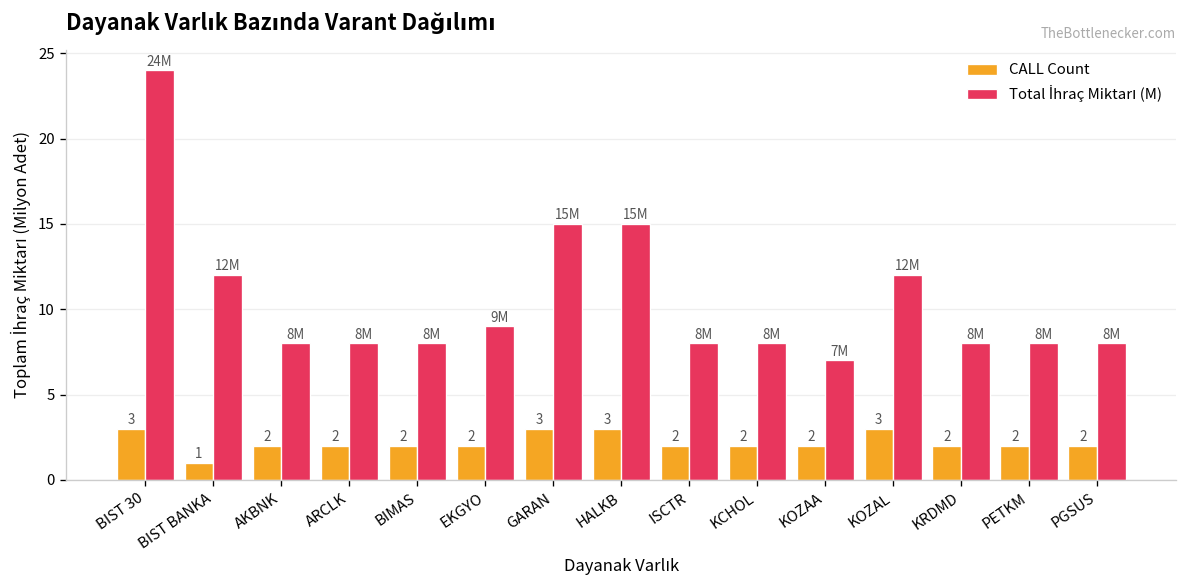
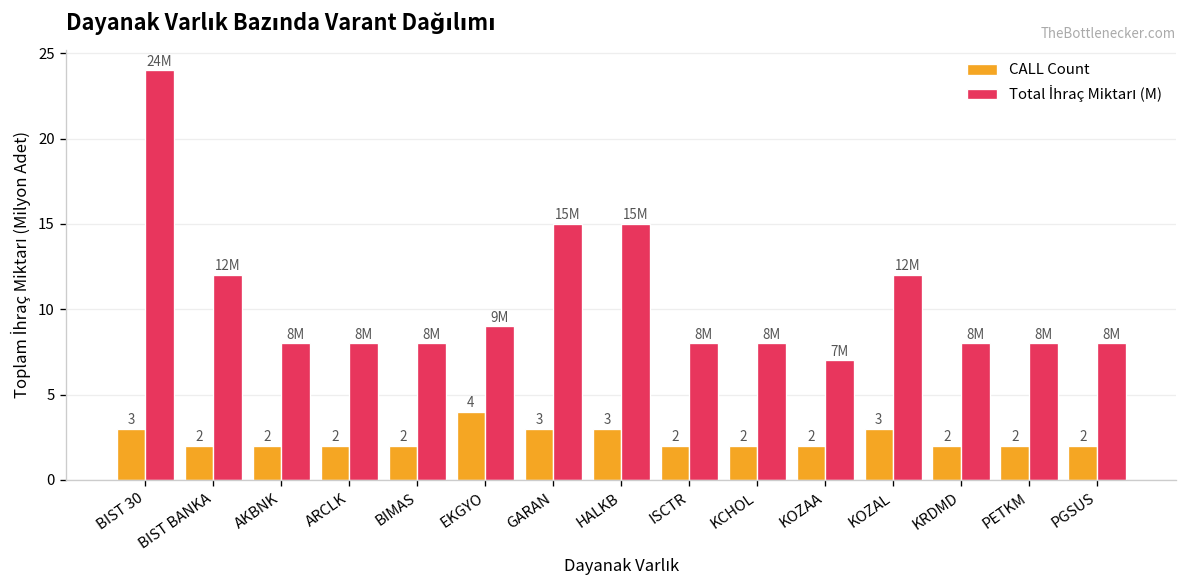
CALL Count, BIST BANKA: 1 -> 2
CALL Count, EKGYO: 2 -> 4
